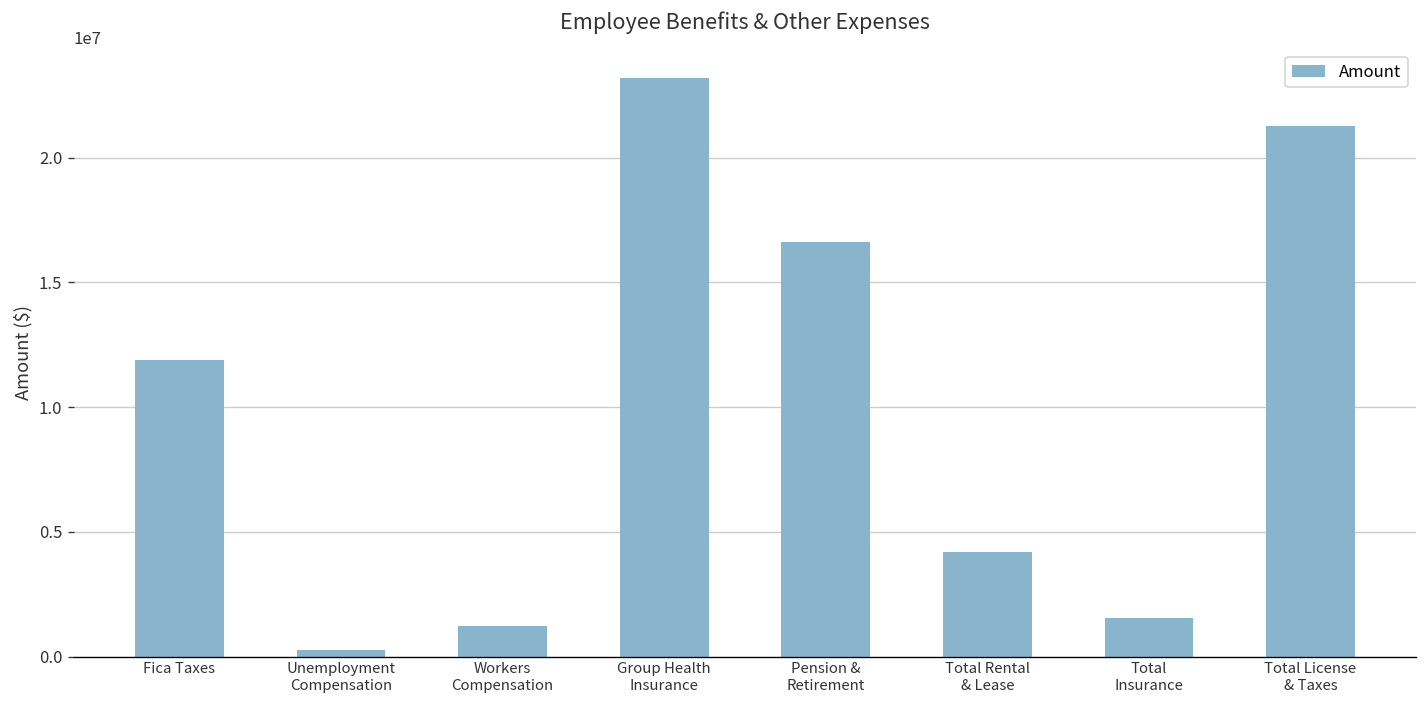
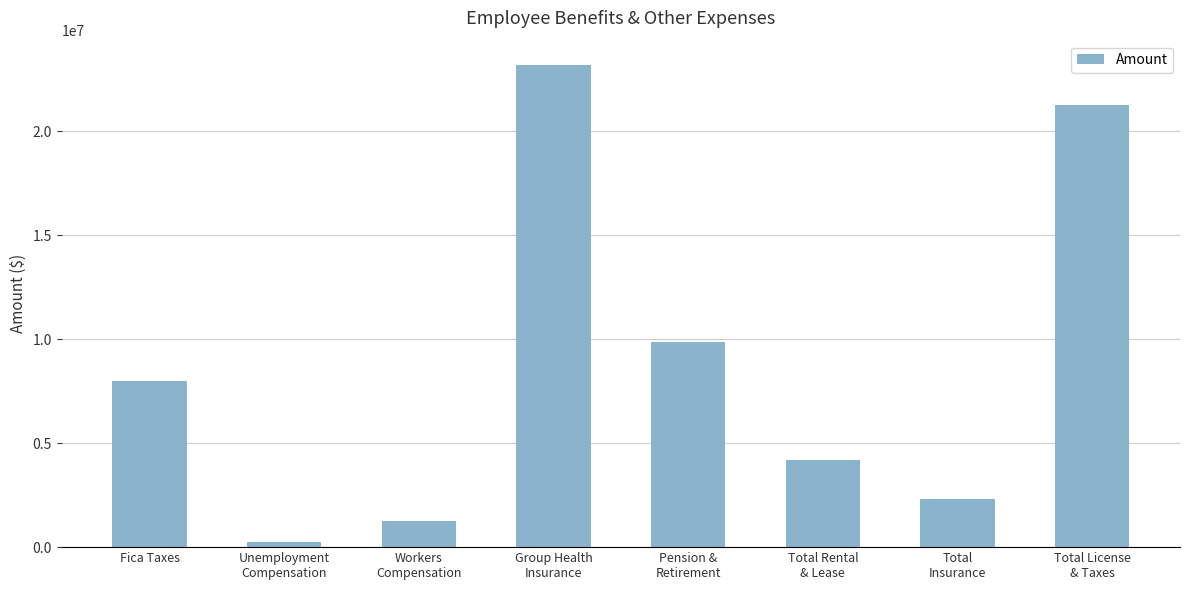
Fica Taxes: 11900000 -> 8000000
Pension & Retirement: 16600000 -> 9800000
Total Insurance: 1500000 -> 2300000
